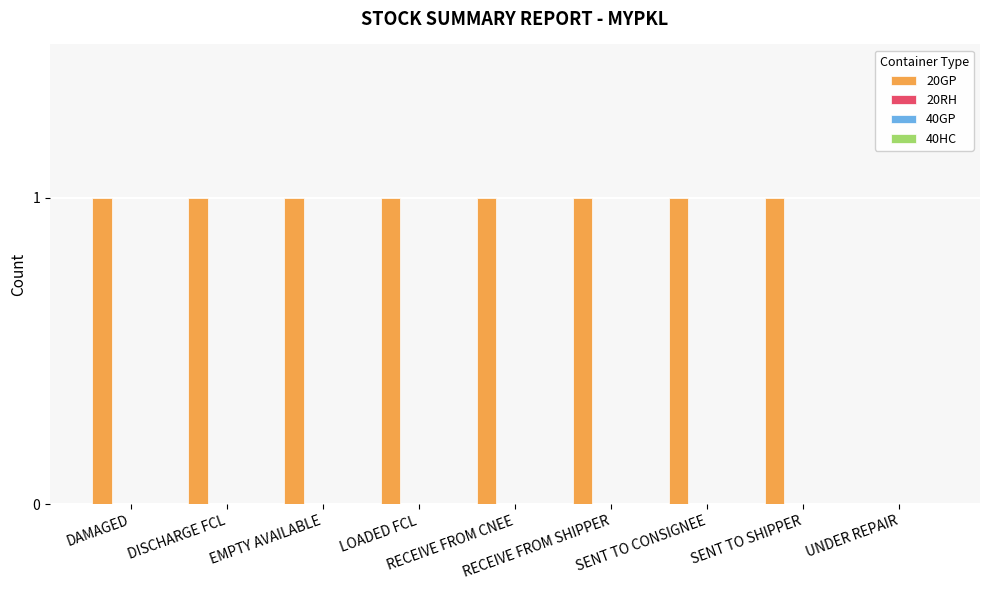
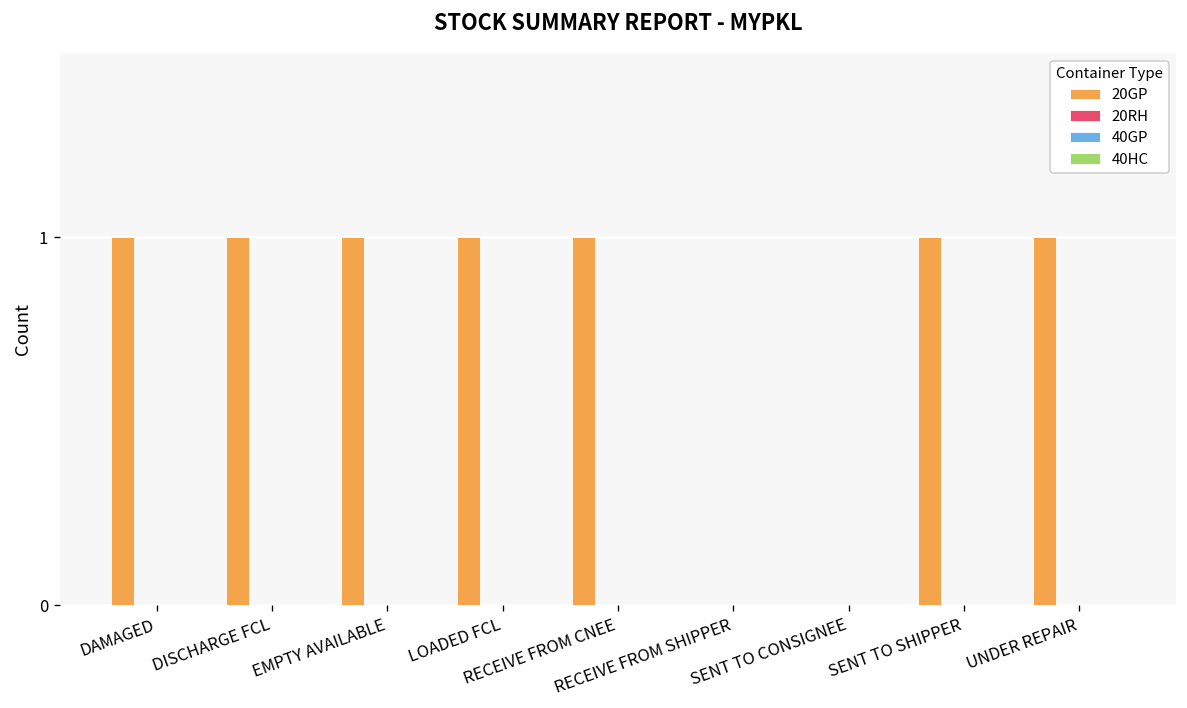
20GP, RECEIVE FROM SHIPPER: 1 -> 0
20GP, SENT TO CONSIGNEE: 1 -> 0
20GP, UNDER REPAIR: 0 -> 1
